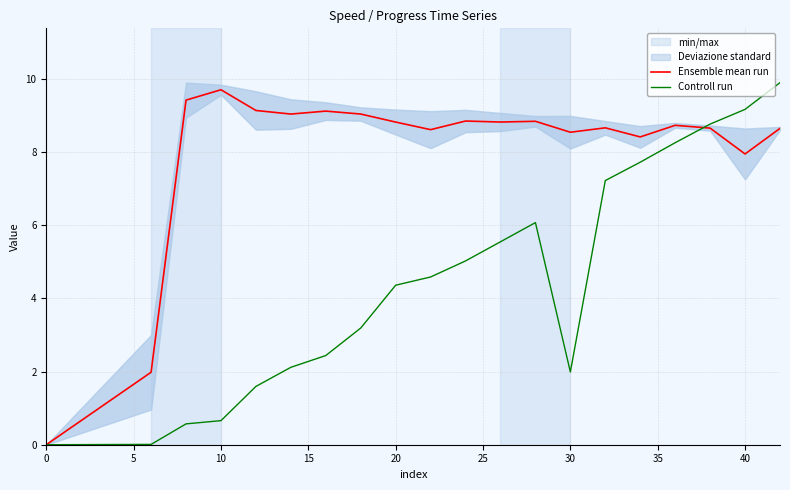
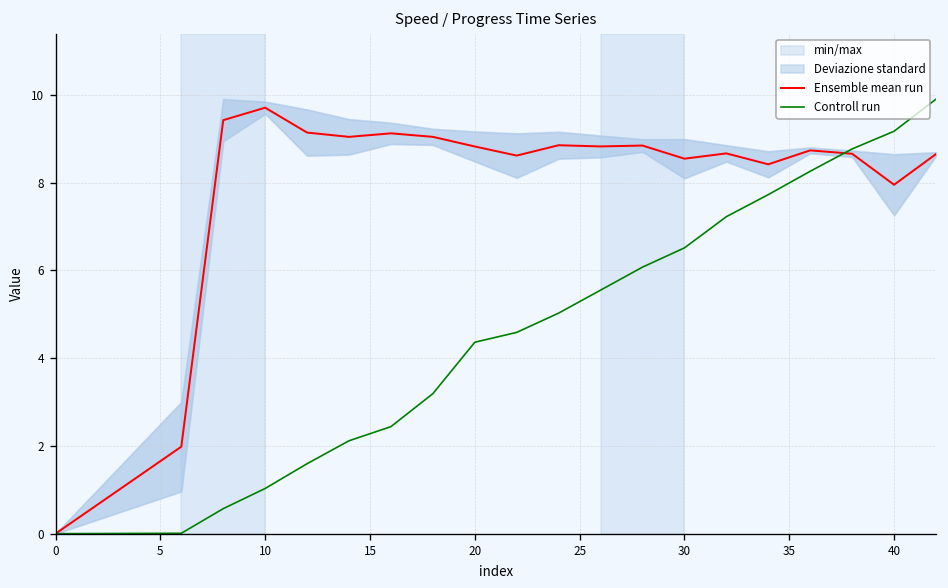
Controll run, 10: 0.7 -> 1.0
Controll run, 30: 2.0 -> 6.5
